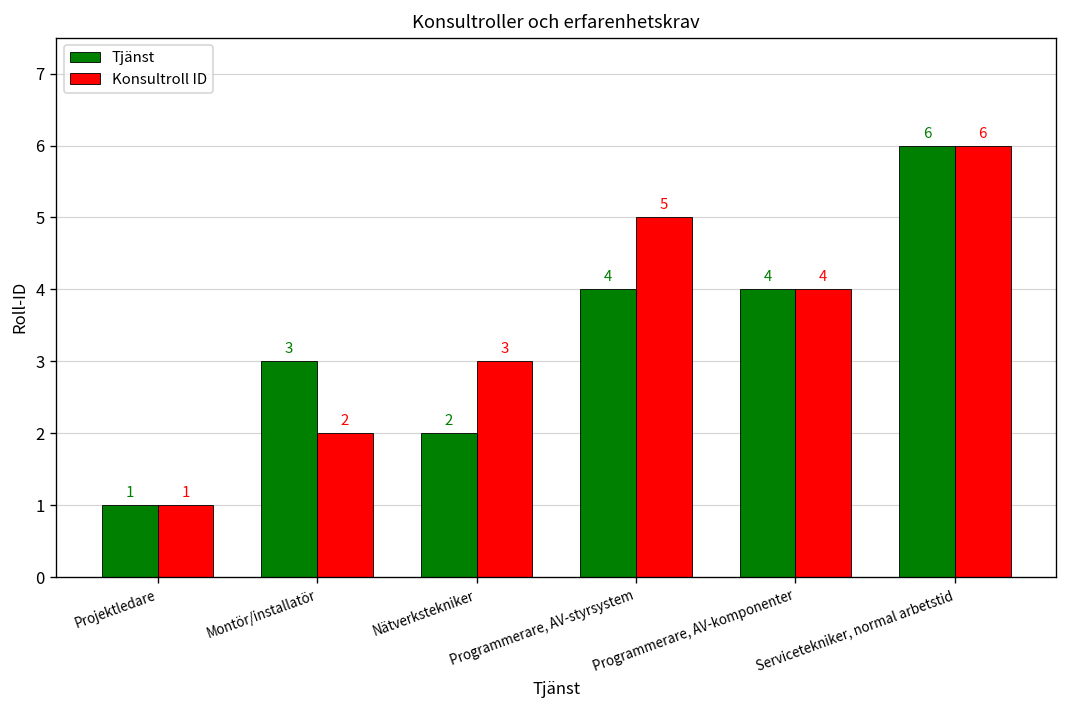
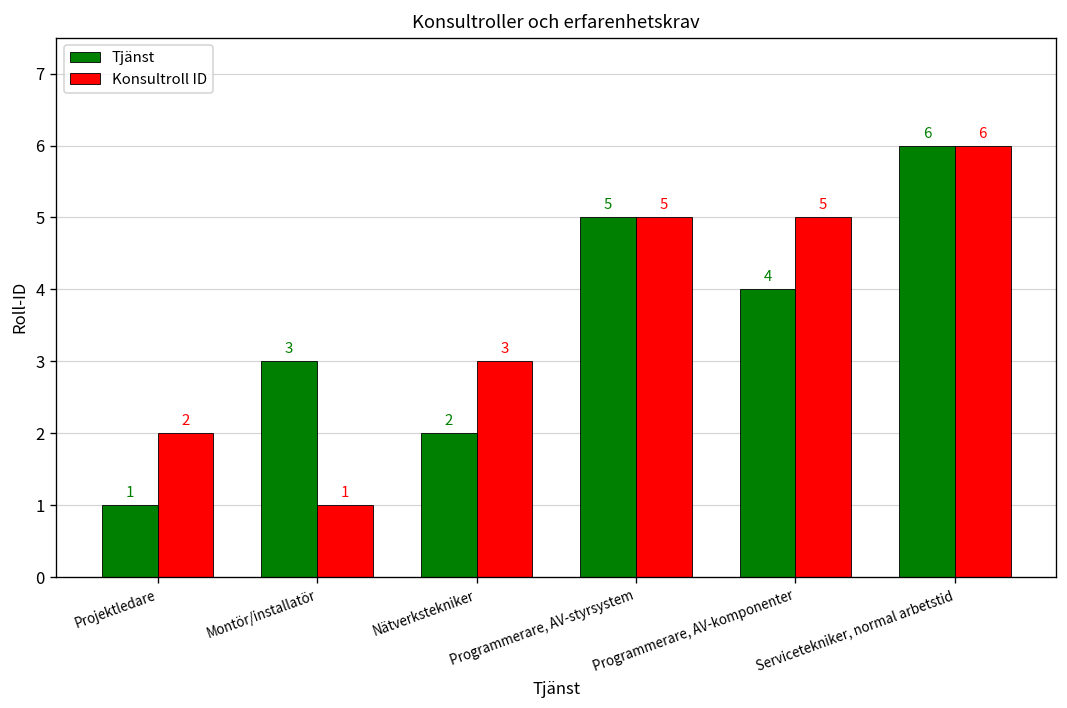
Konsultroll ID, Projektledare: 1 -> 2
Konsultroll ID, Montör/installatör: 2 -> 1
Tjänst, Programmerare, AV-styrsystem: 4 -> 5
Konsultroll ID, Programmerare, AV-komponenter: 4 -> 5
